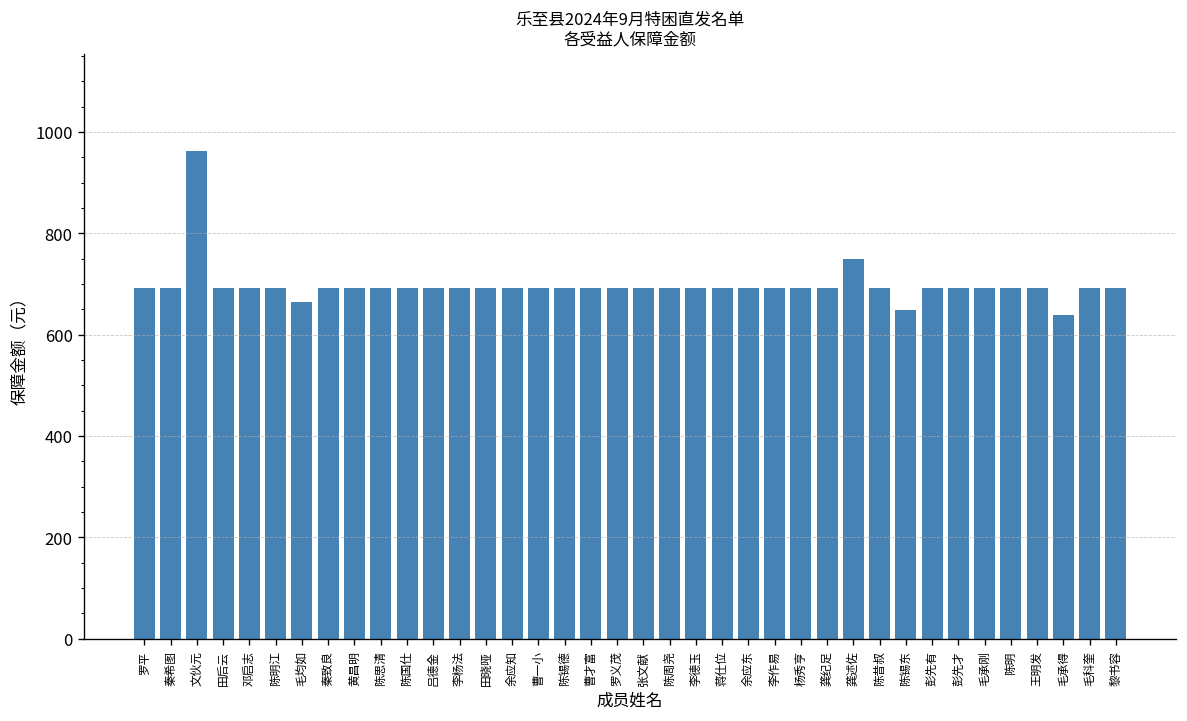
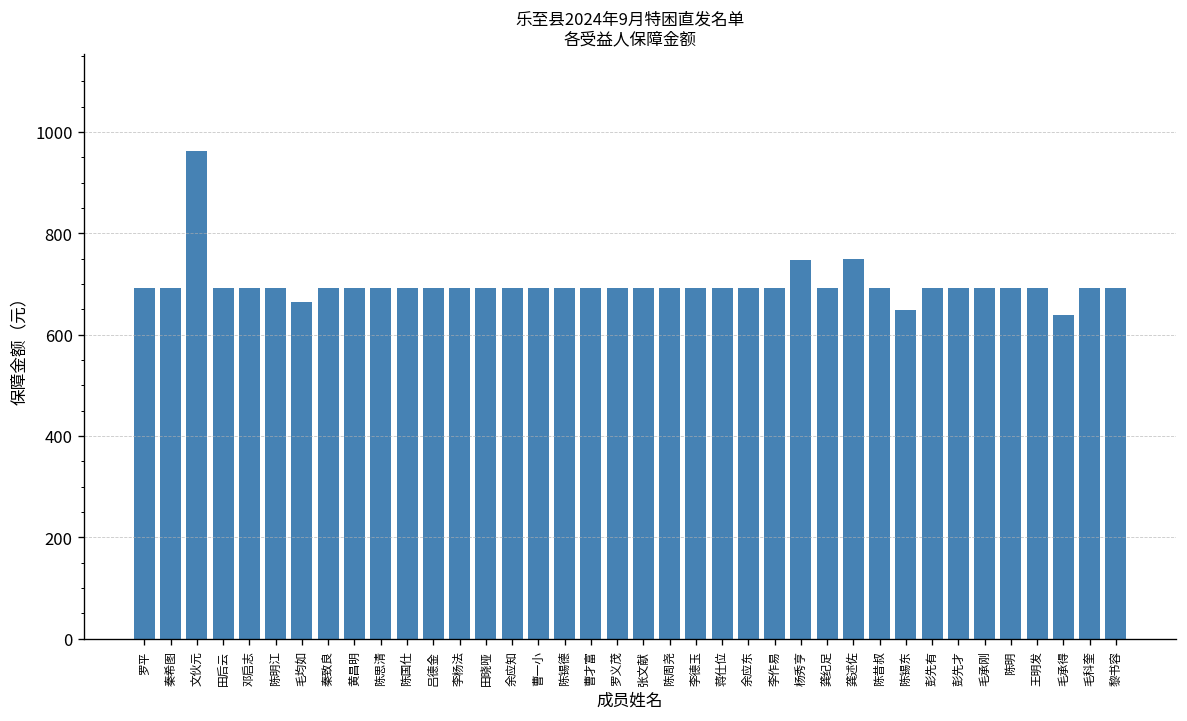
杨秀亨: 690 -> 750
